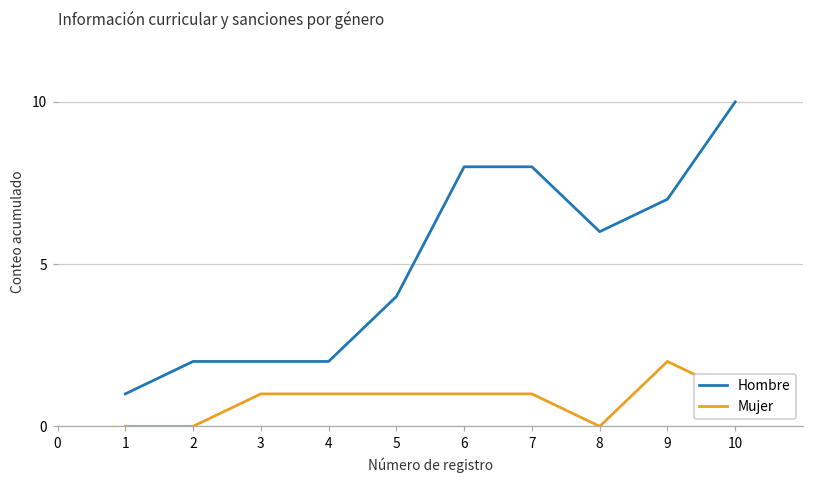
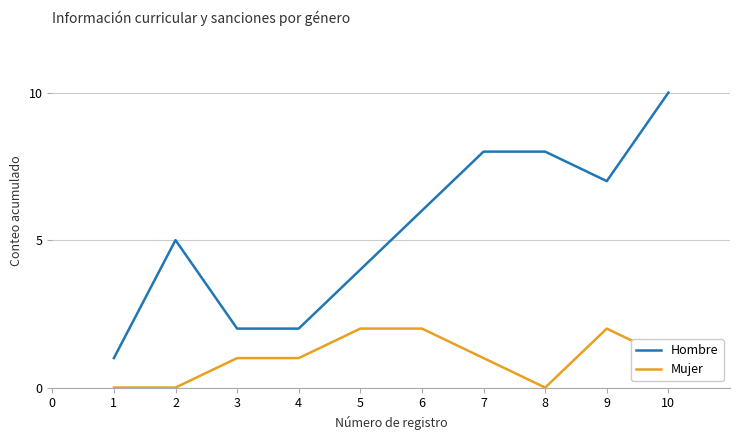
Hombre, 2: 2 -> 5
Mujer, 5: 1 -> 2
Hombre, 6: 8 -> 6
Mujer, 6: 1 -> 2
Hombre, 8: 6 -> 8
